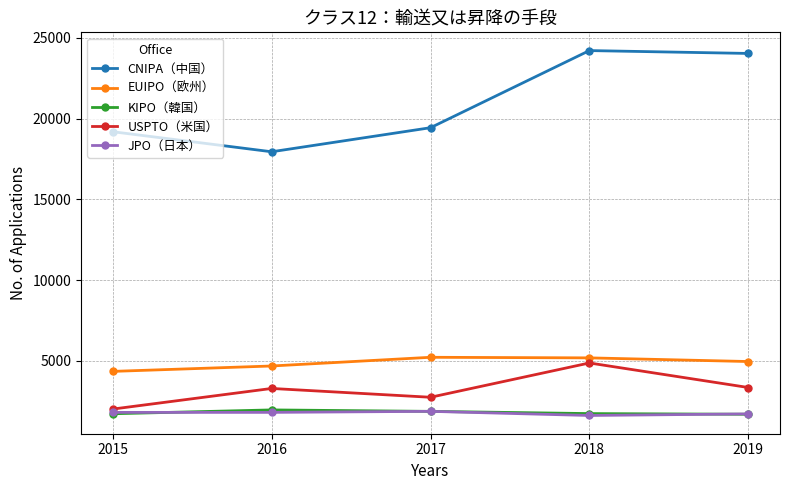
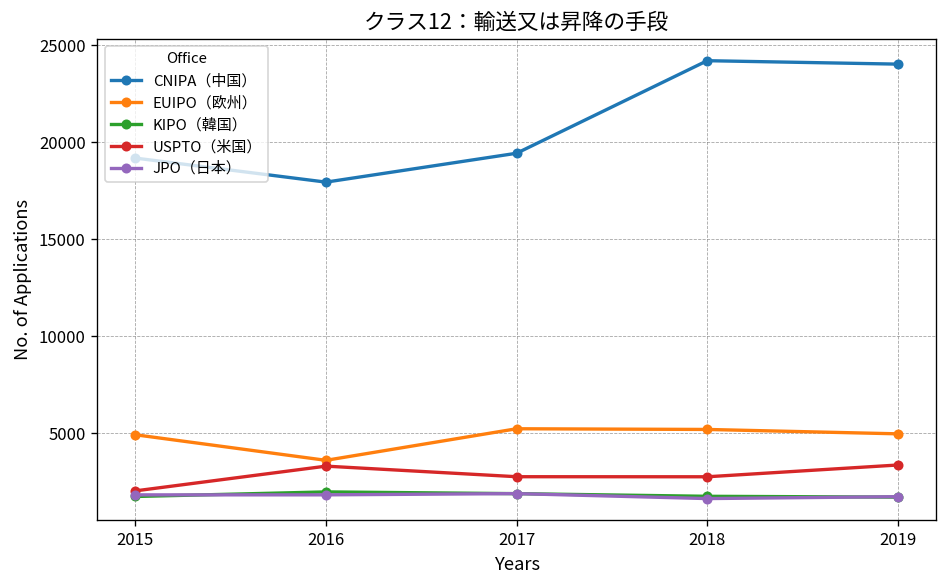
EUIPO（欧州）, 2015: 4400 -> 4900
EUIPO（欧州）, 2016: 4700 -> 3600
USPTO（米国）, 2018: 4900 -> 2800
